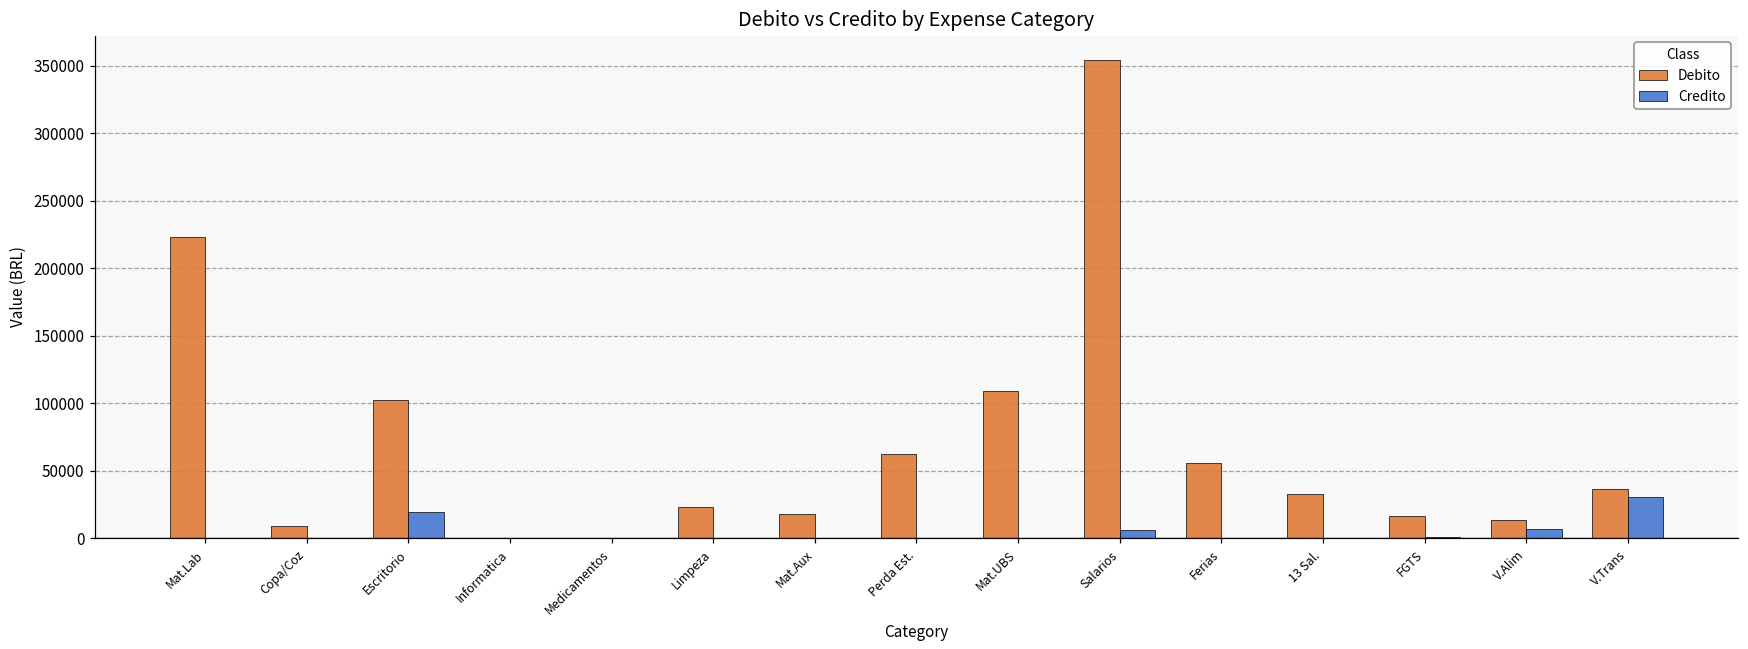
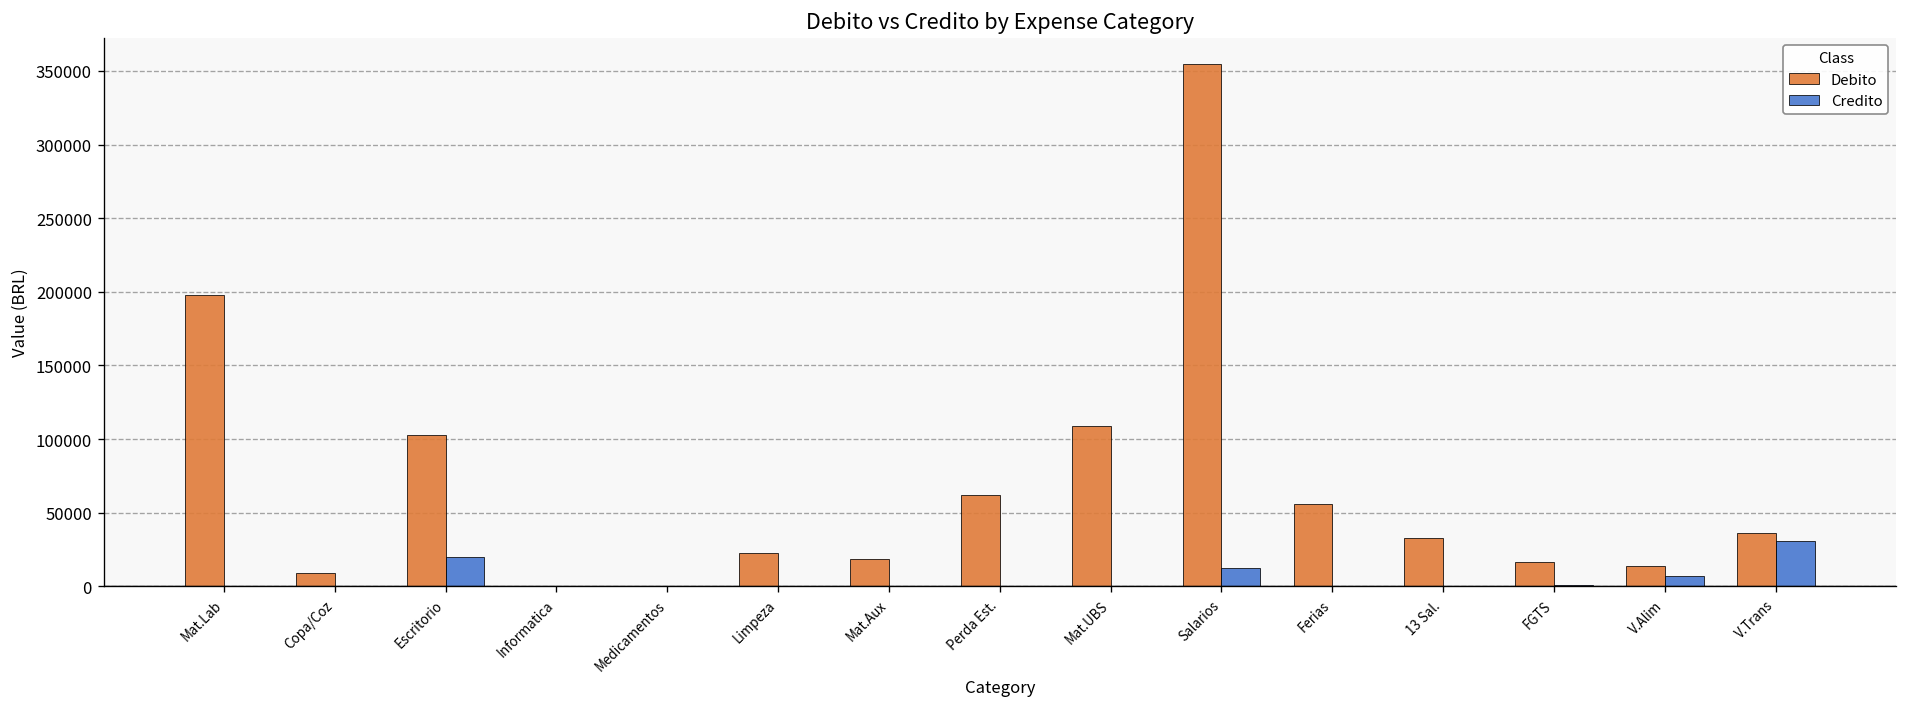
Debito, Mat.Lab: 223000 -> 198000
Credito, Salarios: 6000 -> 13000
